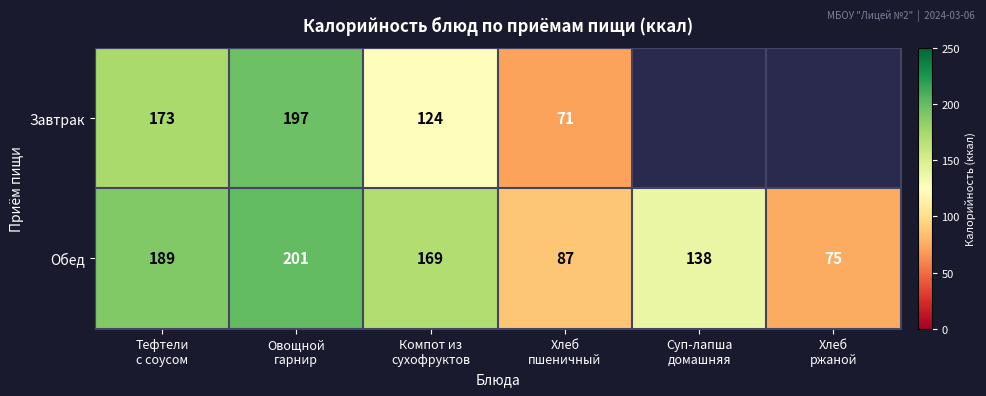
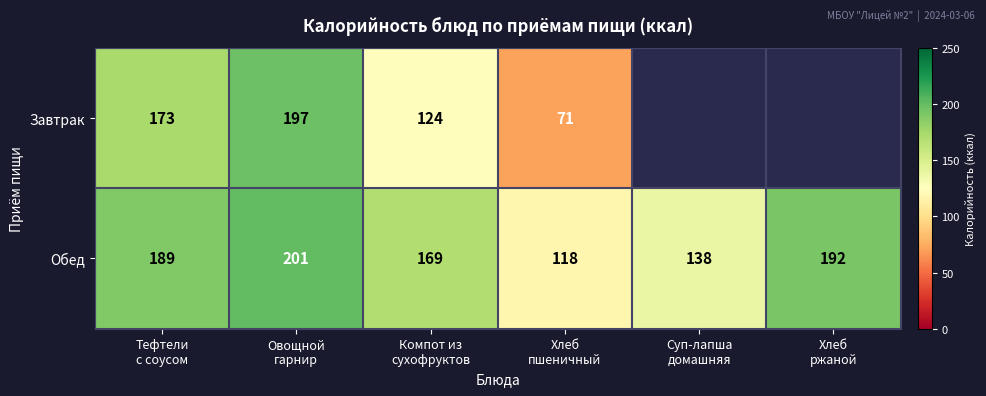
Обед, Хлеб пшеничный: 87 -> 118
Обед, Хлеб ржаной: 75 -> 192
